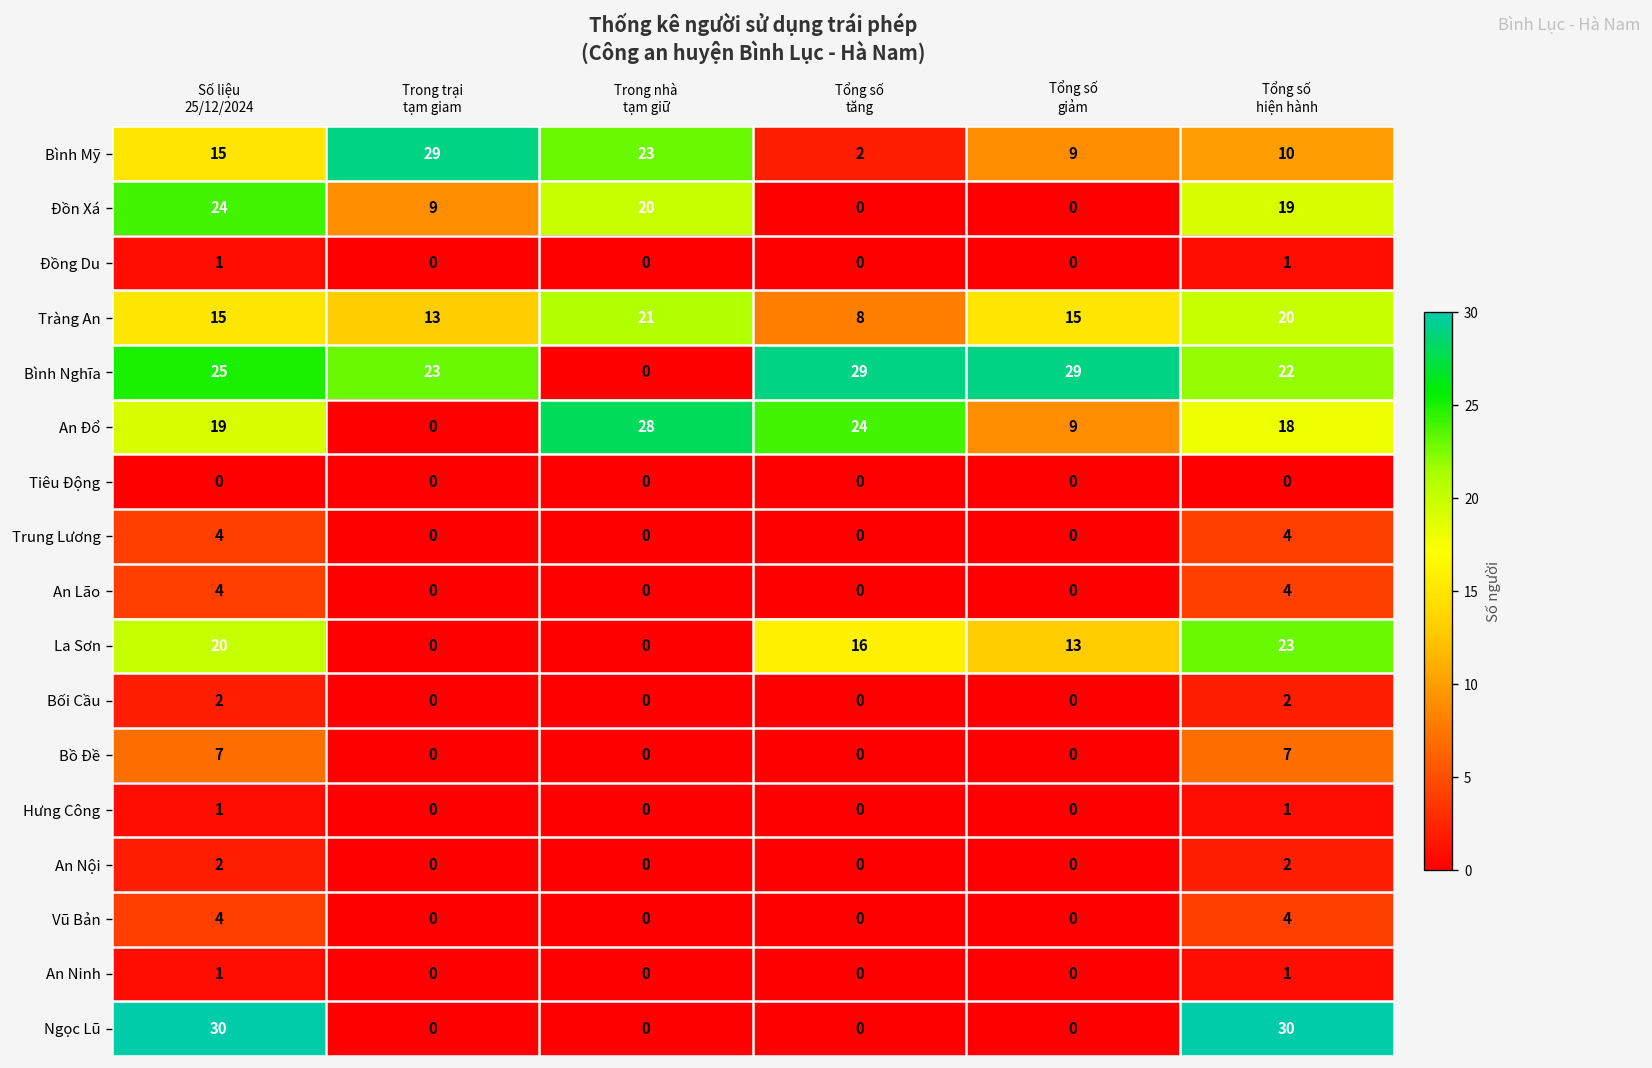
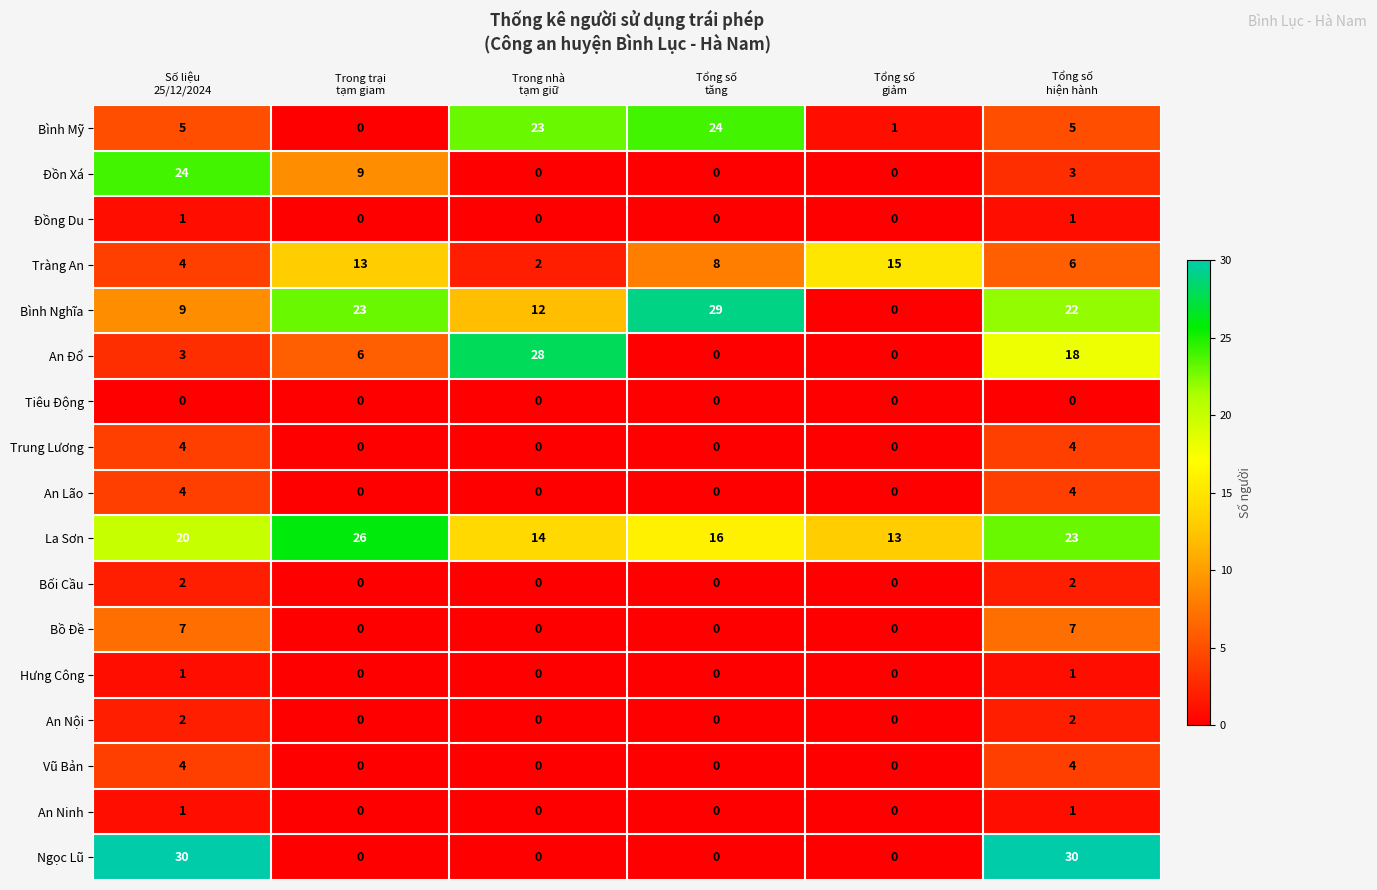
Bình Mỹ, Số liệu 25/12/2024: 15 -> 5
Bình Mỹ, Trong trại tạm giam: 29 -> 0
Bình Mỹ, Tổng số tăng: 2 -> 24
Bình Mỹ, Tổng số giảm: 9 -> 1
Bình Mỹ, Tổng số hiện hành: 10 -> 5
Đồn Xá, Trong nhà tạm giữ: 20 -> 0
Đồn Xá, Tổng số hiện hành: 19 -> 3
Tràng An, Số liệu 25/12/2024: 15 -> 4
Tràng An, Trong nhà tạm giữ: 21 -> 2
Tràng An, Tổng số hiện hành: 20 -> 6
Bình Nghĩa, Số liệu 25/12/2024: 25 -> 9
Bình Nghĩa, Trong nhà tạm giữ: 0 -> 12
Bình Nghĩa, Tổng số giảm: 29 -> 0
An Đổ, Số liệu 25/12/2024: 19 -> 3
An Đổ, Trong trại tạm giam: 0 -> 6
An Đổ, Tổng số tăng: 24 -> 0
An Đổ, Tổng số giảm: 9 -> 0
La Sơn, Trong trại tạm giam: 0 -> 26
La Sơn, Trong nhà tạm giữ: 0 -> 14
